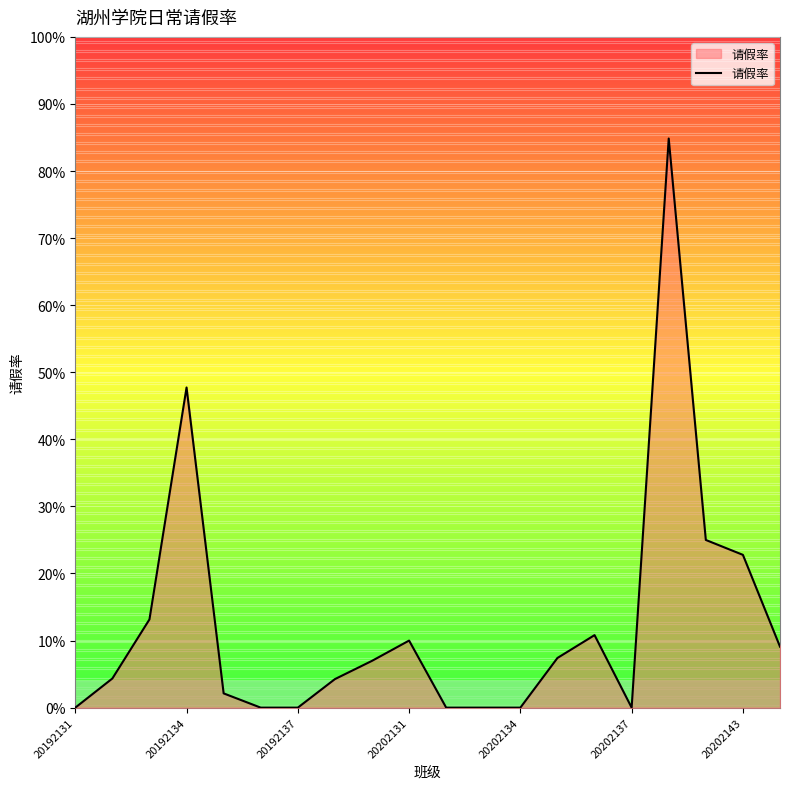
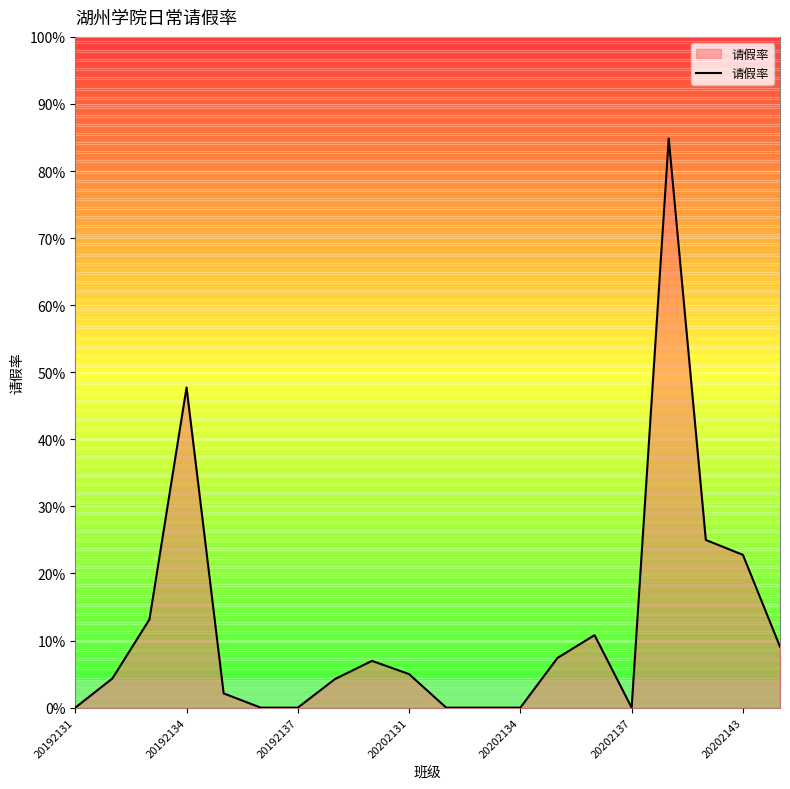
20202131: 10% -> 5%
